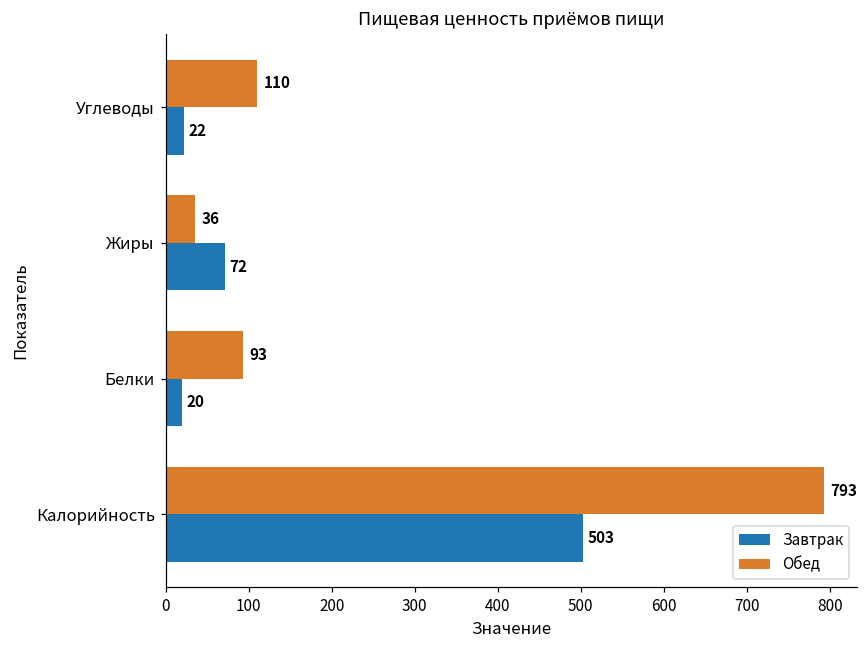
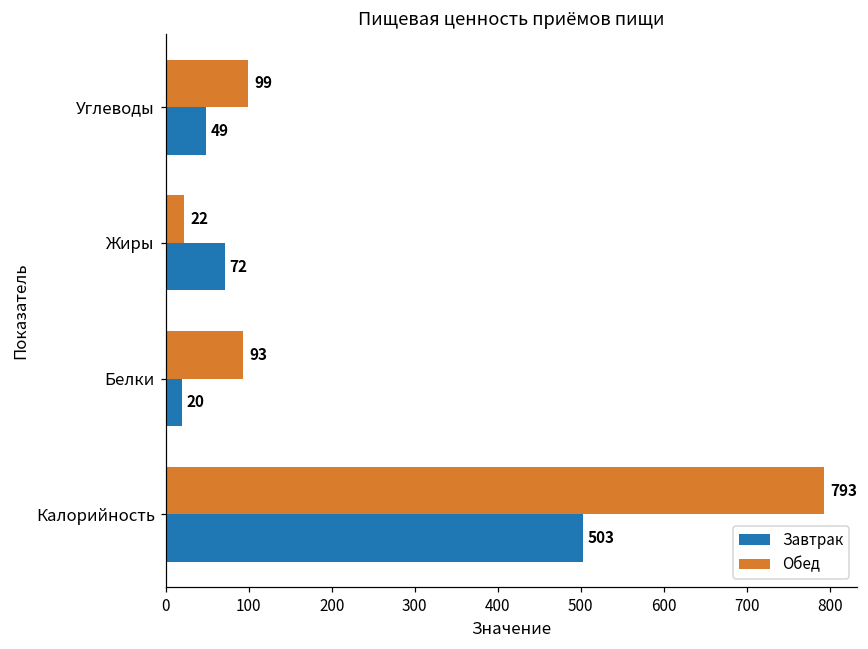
Обед, Углеводы: 110 -> 99
Завтрак, Углеводы: 22 -> 49
Обед, Жиры: 36 -> 22
